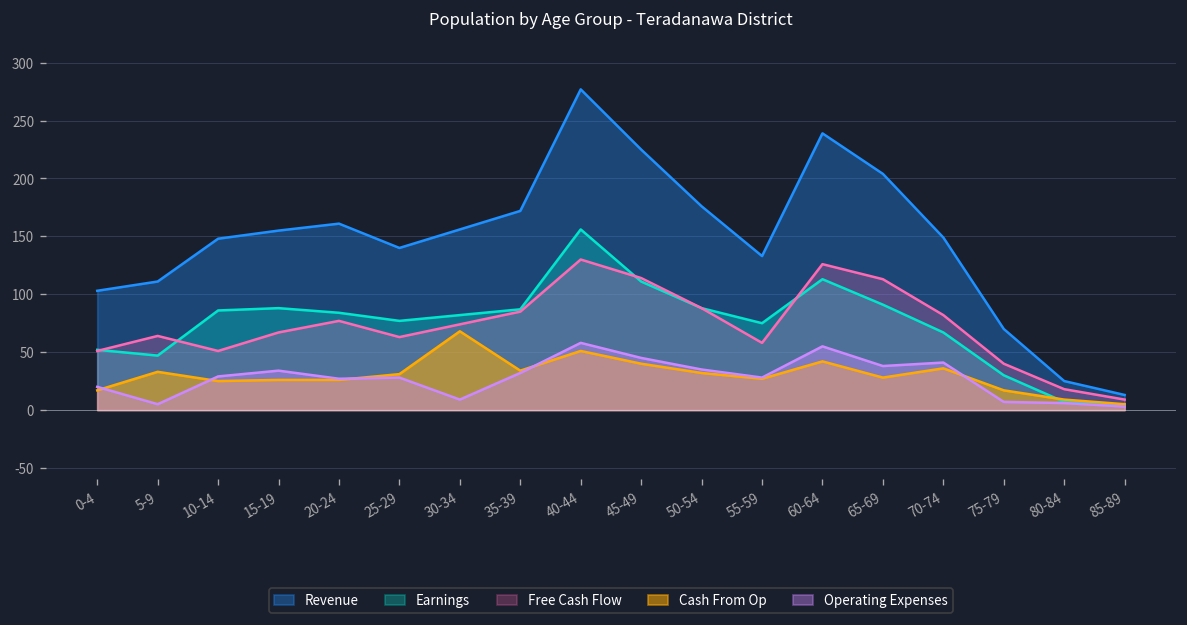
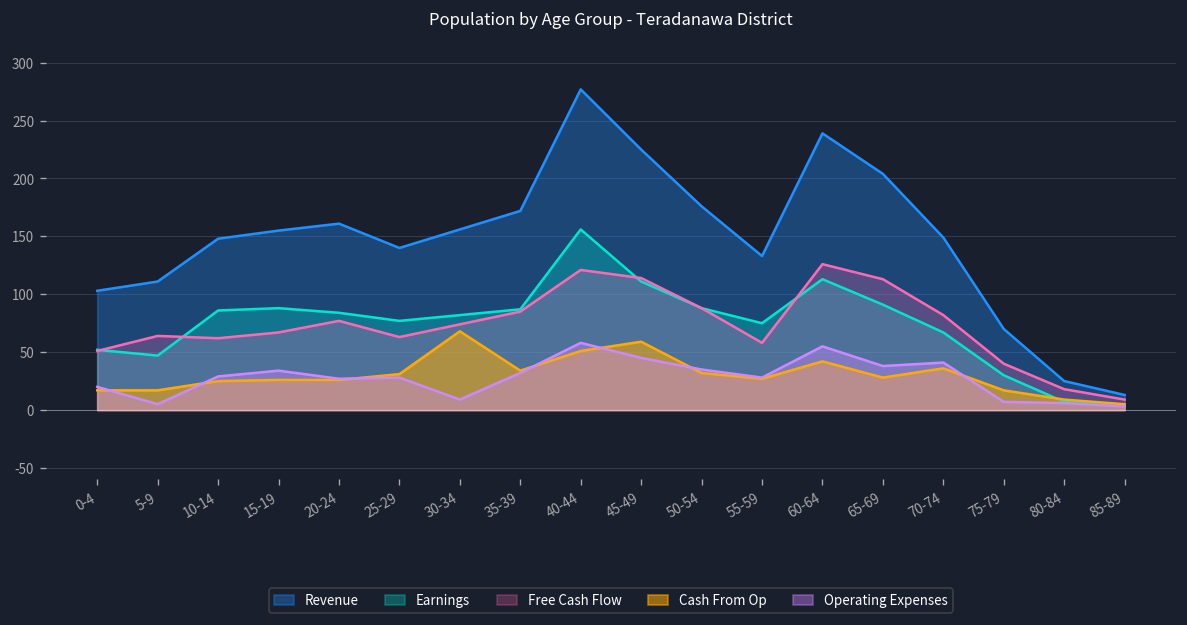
Cash From Op, 5-9: 30 -> 20
Free Cash Flow, 10-14: 50 -> 60
Free Cash Flow, 40-44: 130 -> 120
Cash From Op, 45-49: 40 -> 60
